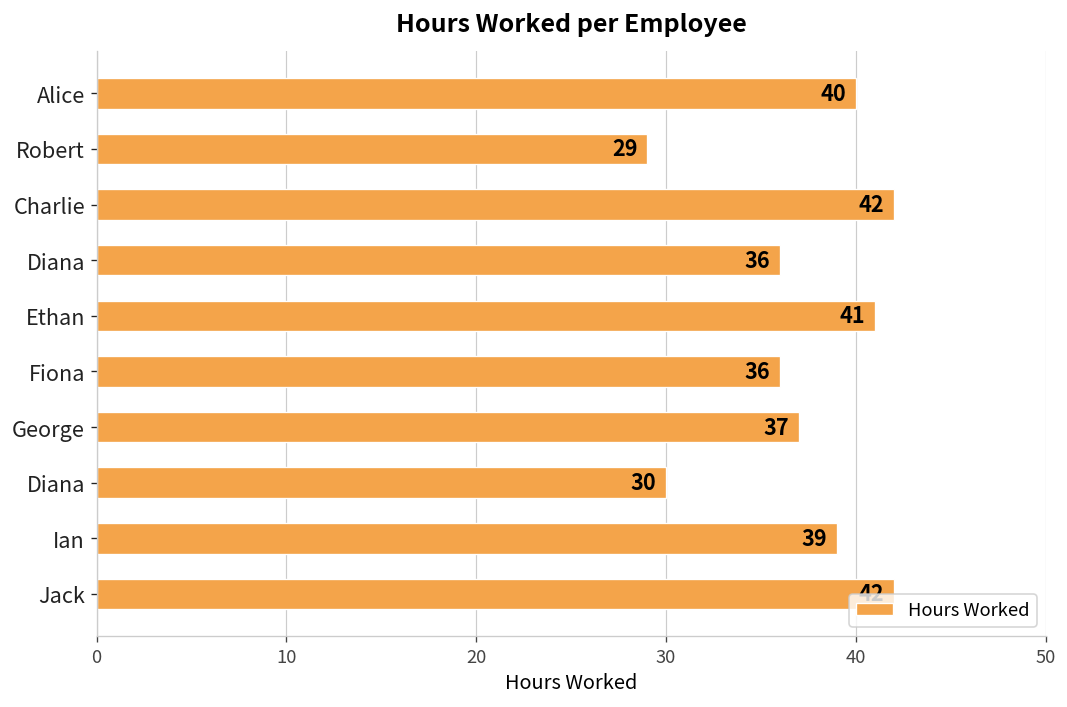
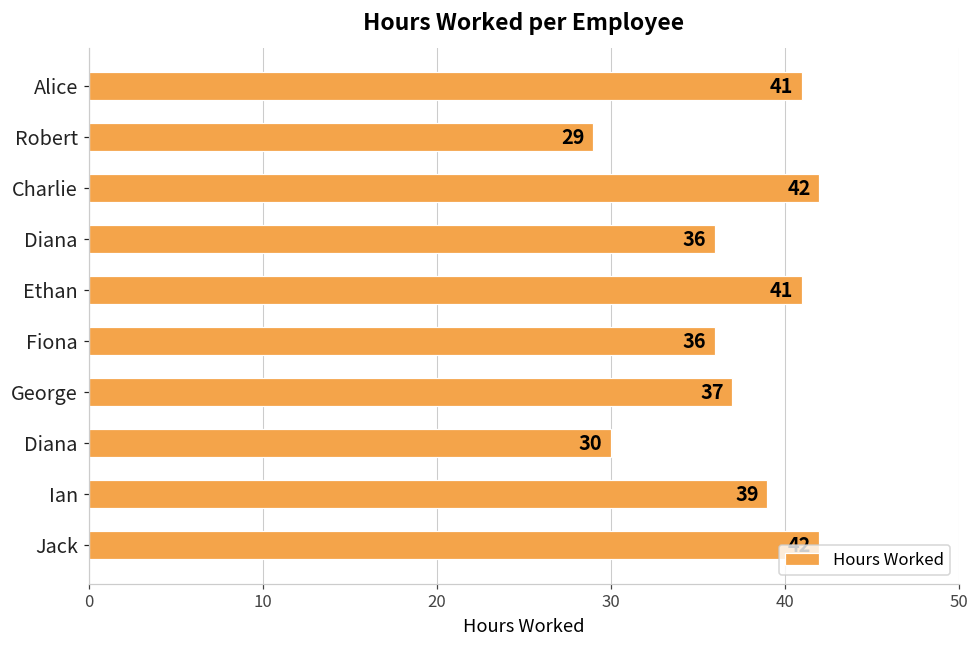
Alice: 40 -> 41
